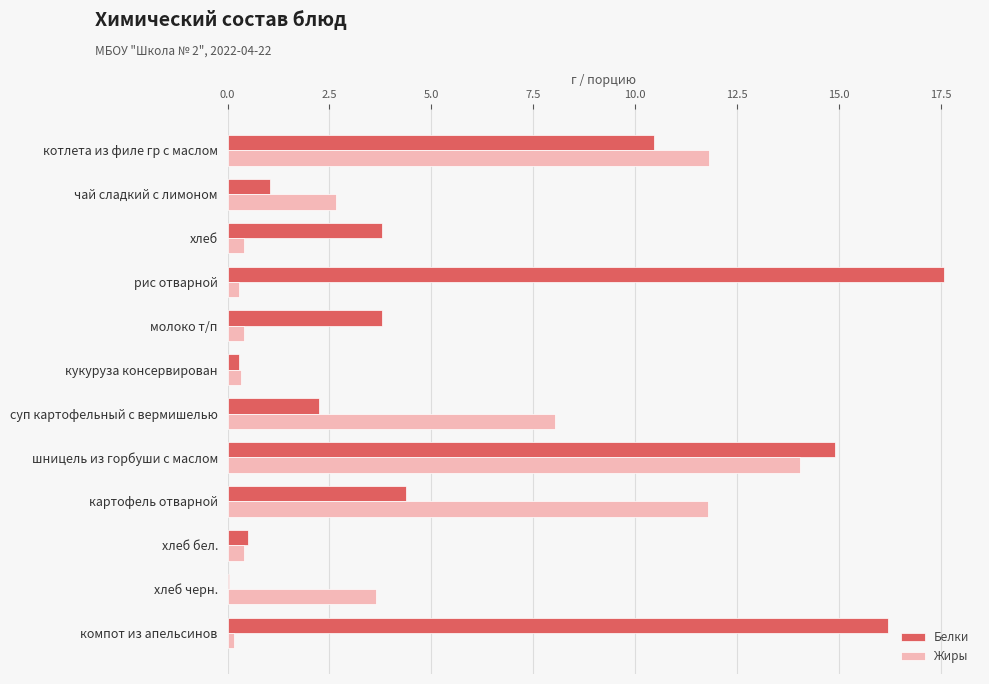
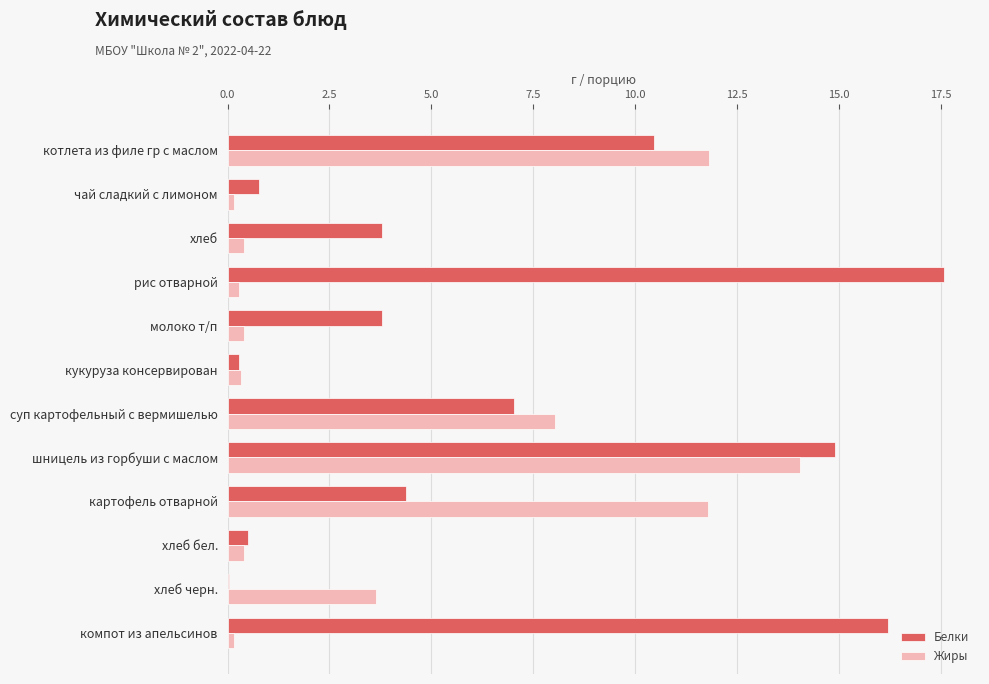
Белки, чай сладкий с лимоном: 1.0 -> 0.8
Жиры, чай сладкий с лимоном: 2.7 -> 0.2
Белки, суп картофельный с вермишелью: 2.3 -> 7.0
